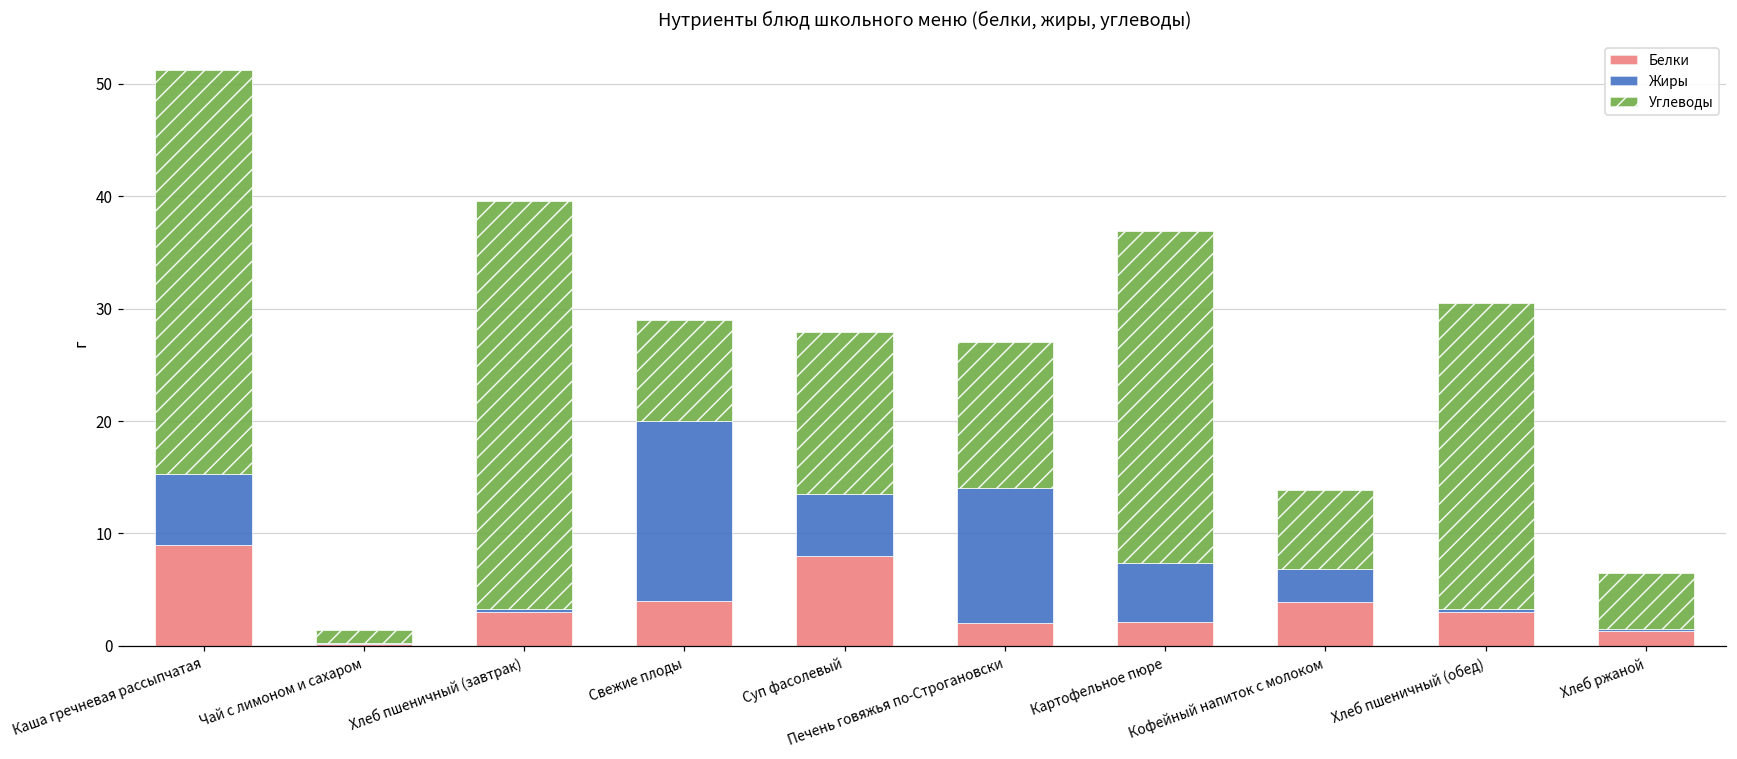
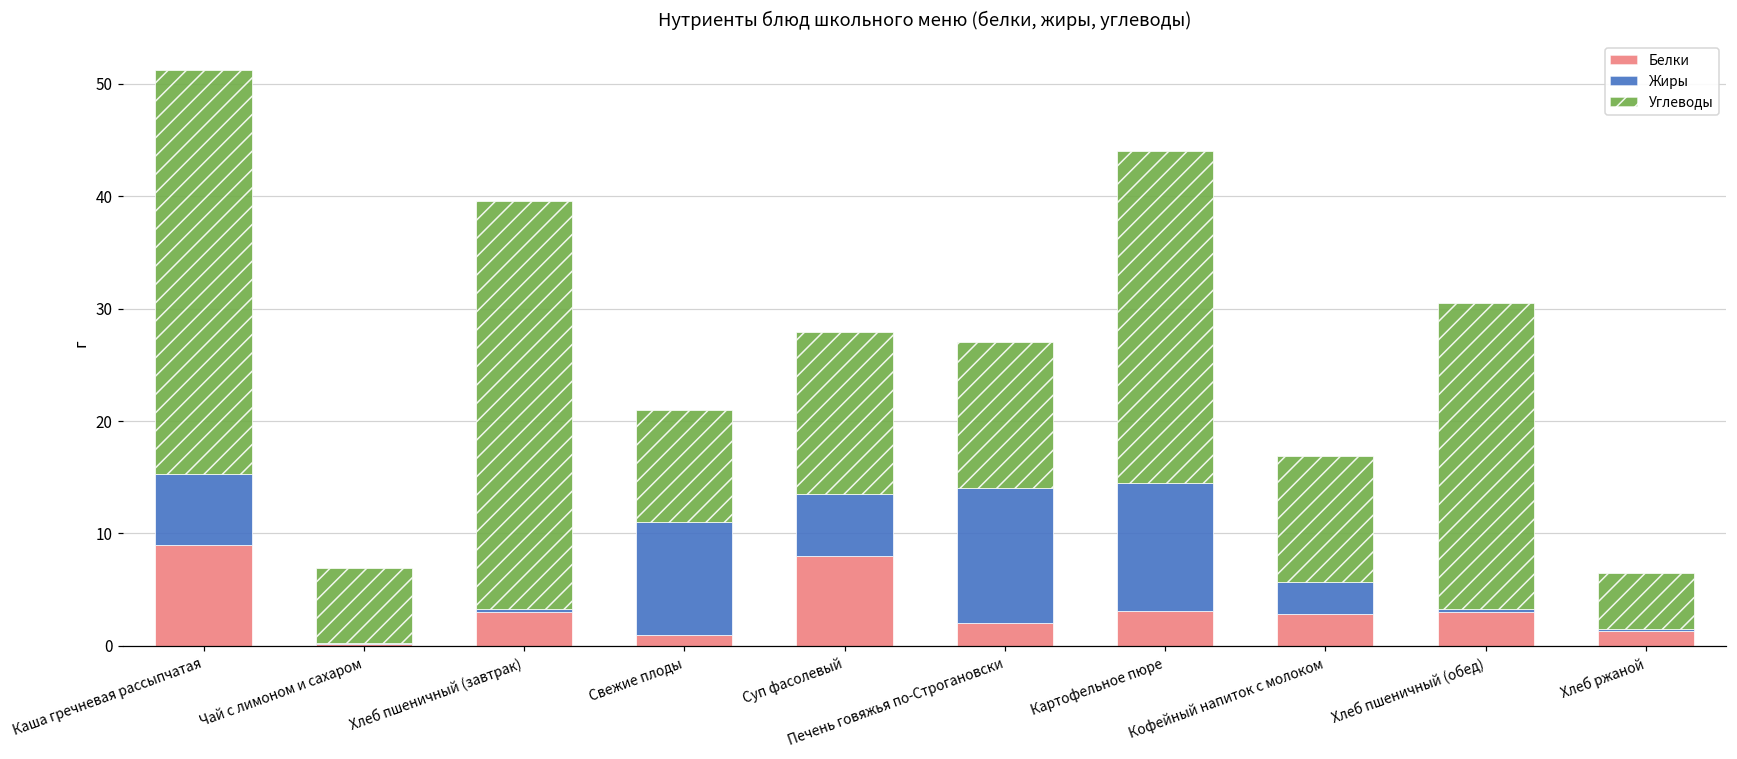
Углеводы, Чай с лимоном и сахаром: 1.1 -> 6.6
Белки, Свежие плоды: 4 -> 1
Жиры, Свежие плоды: 16 -> 10
Углеводы, Свежие плоды: 9 -> 10
Белки, Картофельное пюре: 2.1 -> 3.1
Жиры, Картофельное пюре: 5.3 -> 11.4
Белки, Кофейный напиток с молоком: 3.9 -> 2.8
Углеводы, Кофейный напиток с молоком: 7.1 -> 11.2
